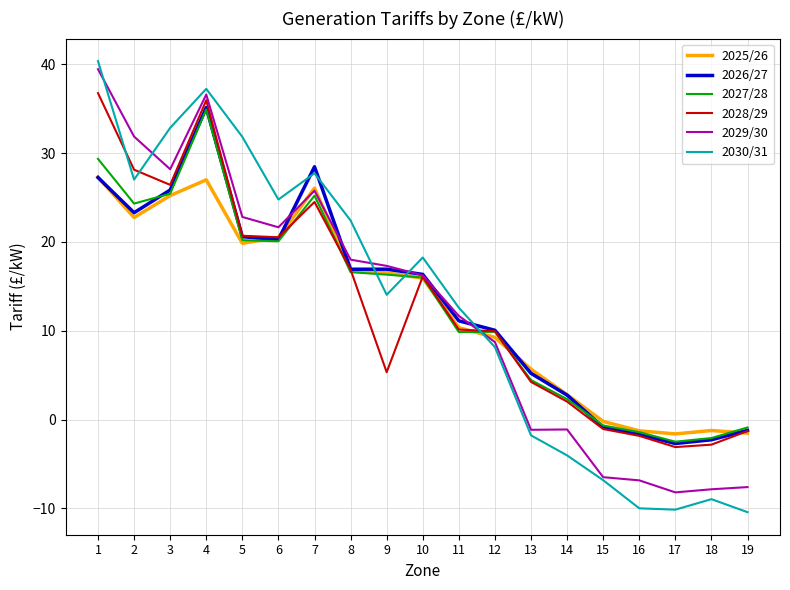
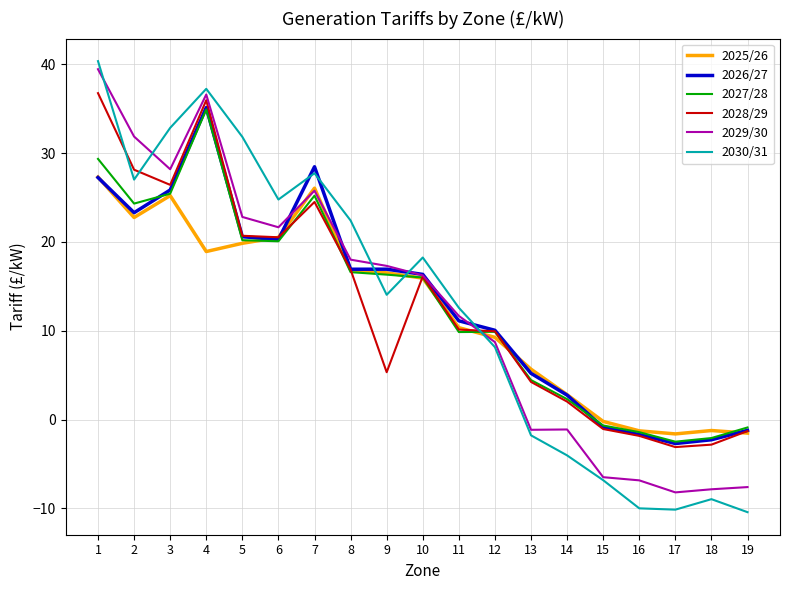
2025/26, 4: 27 -> 19
